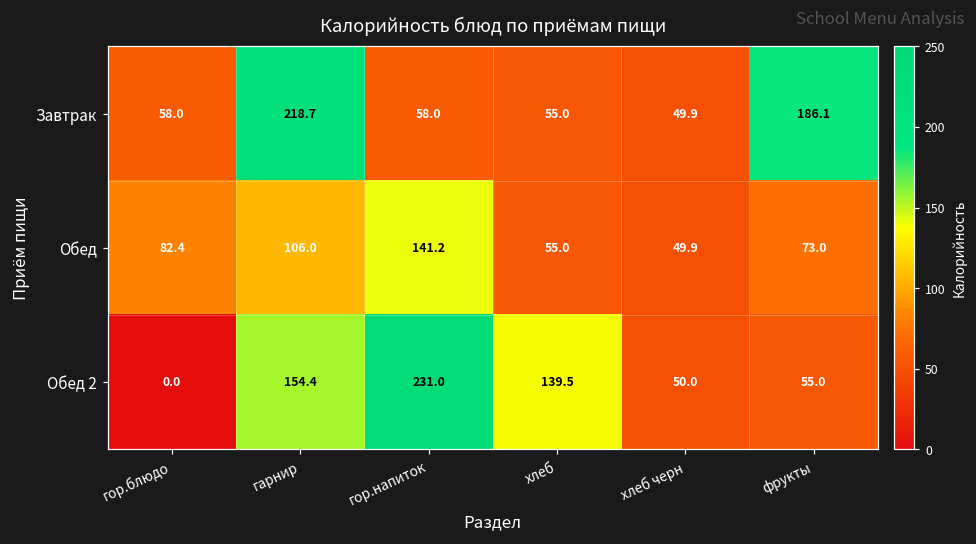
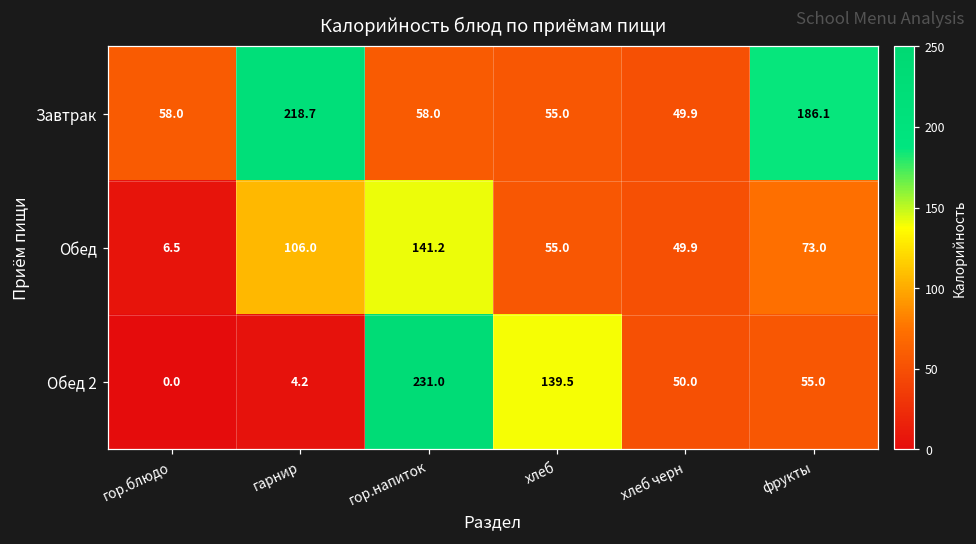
Обед, гор.блюдо: 82.4 -> 6.5
Обед 2, гарнир: 154.4 -> 4.2
